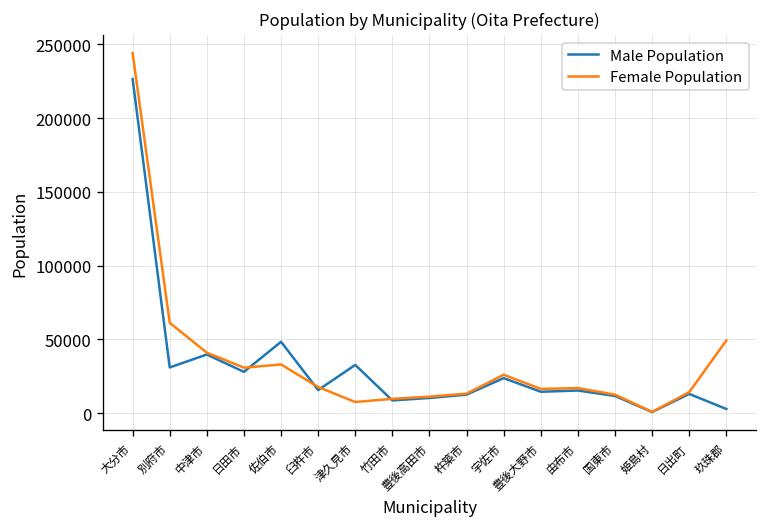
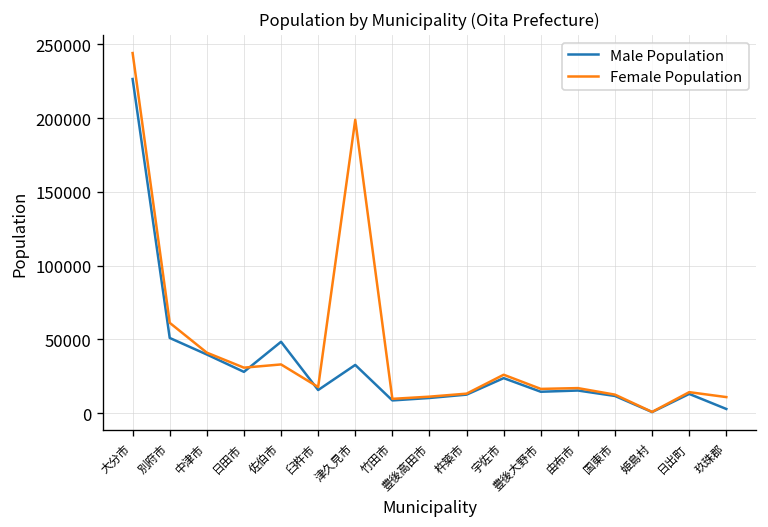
Male Population, 別府市: 31000 -> 51000
Female Population, 津久見市: 8000 -> 199000
Female Population, 玖珠郡: 49000 -> 11000
